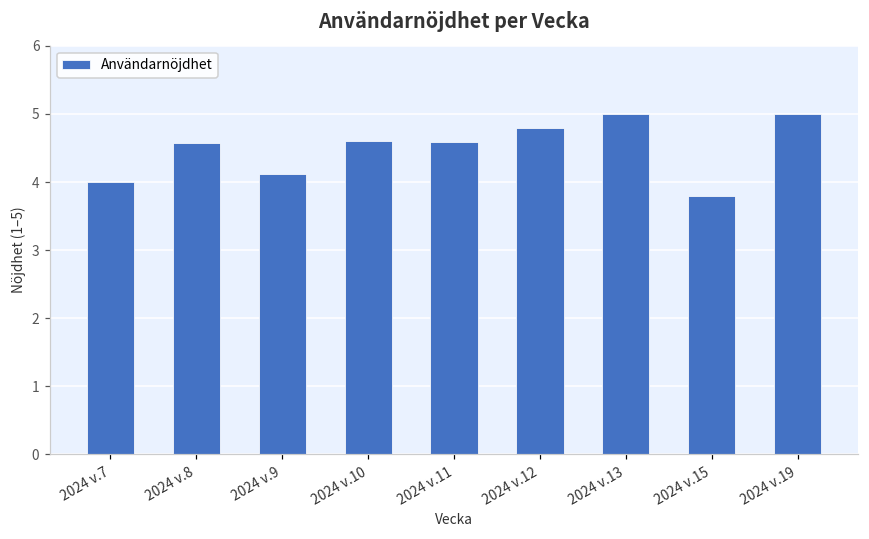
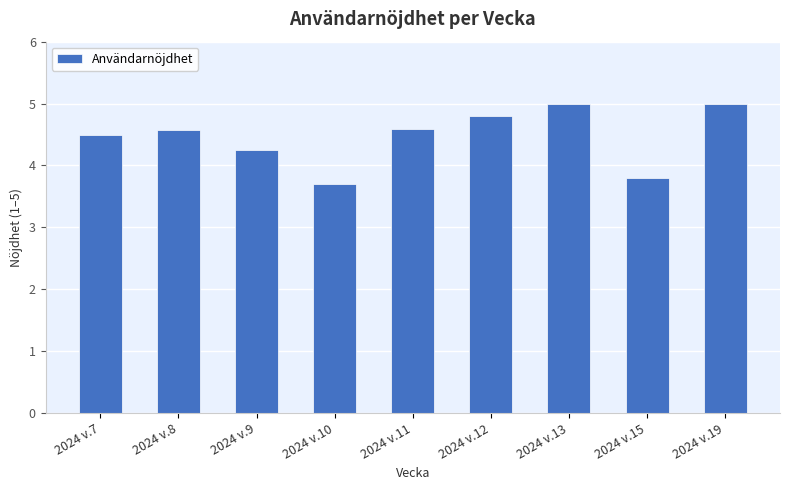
2024 v.7: 4.0 -> 4.5
2024 v.9: 4.1 -> 4.3
2024 v.10: 4.6 -> 3.7
